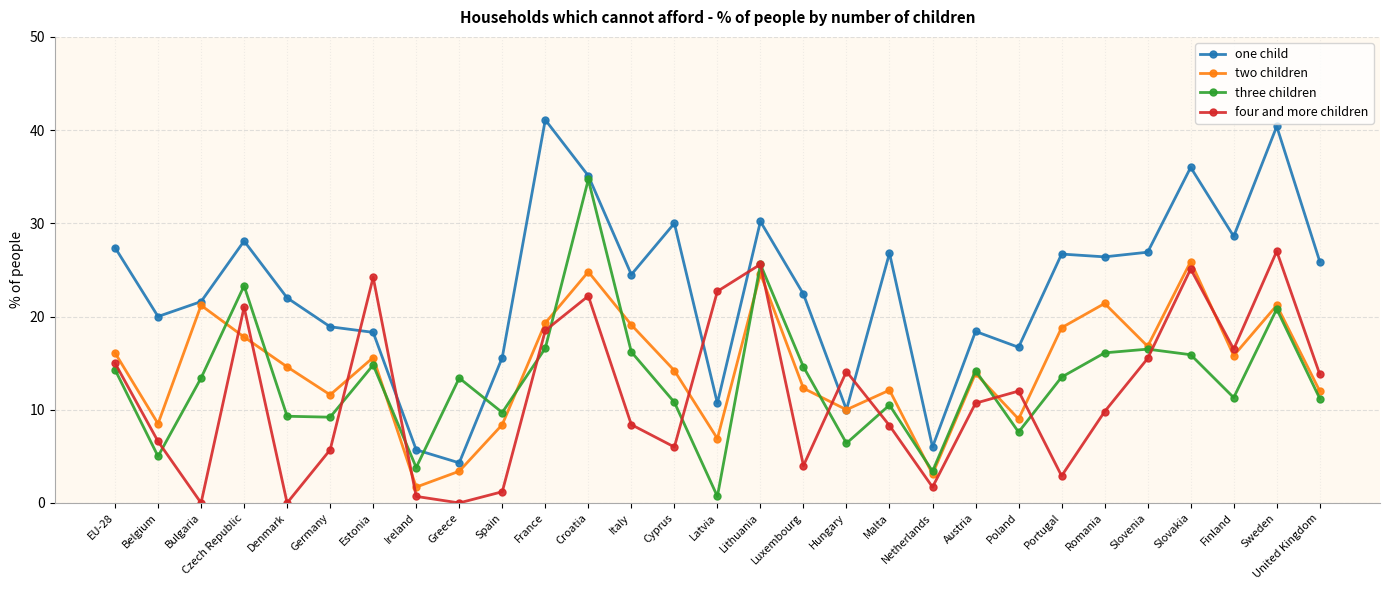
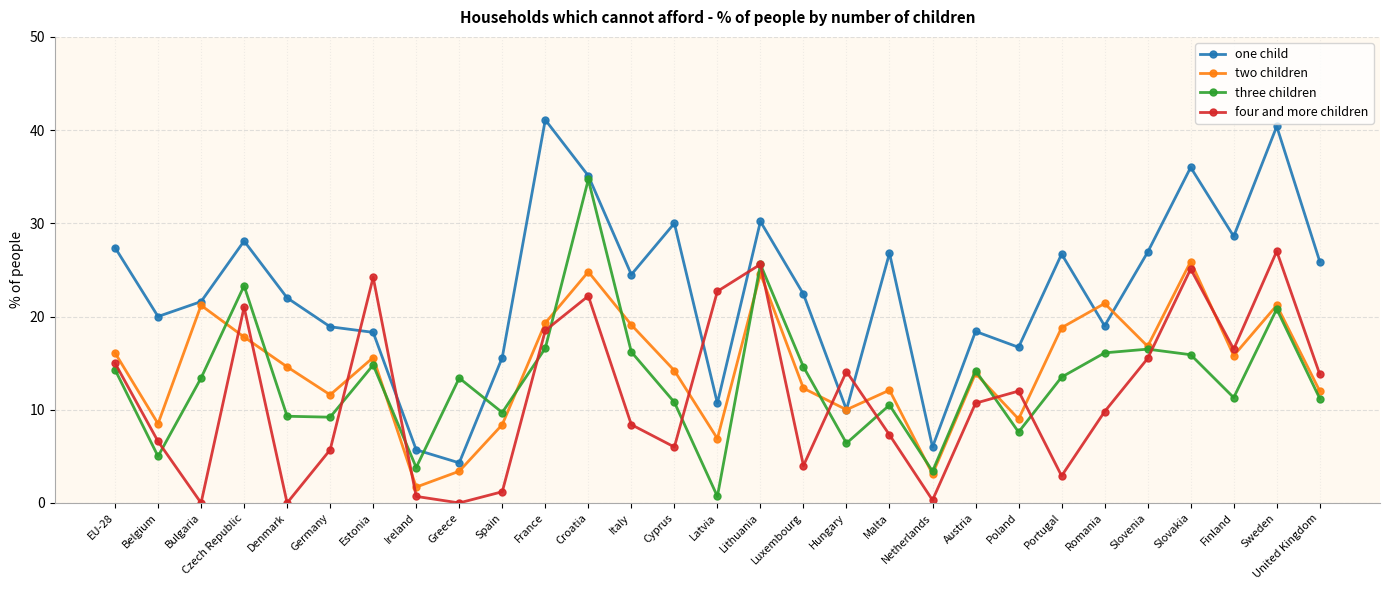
four and more children, Malta: 8 -> 7
four and more children, Netherlands: 2 -> 0
one child, Romania: 26 -> 19
